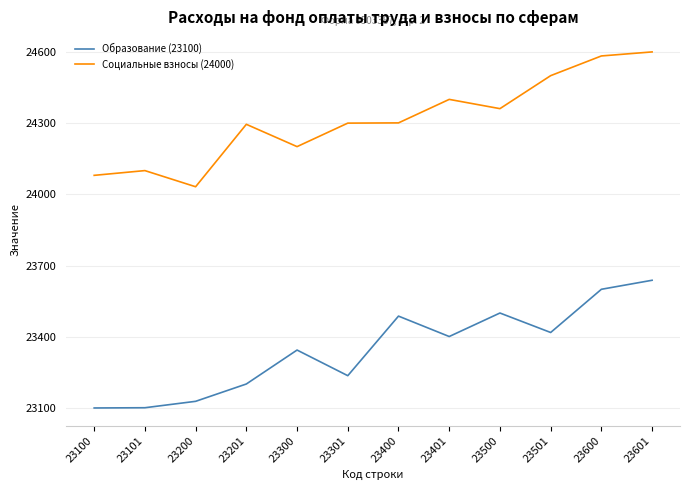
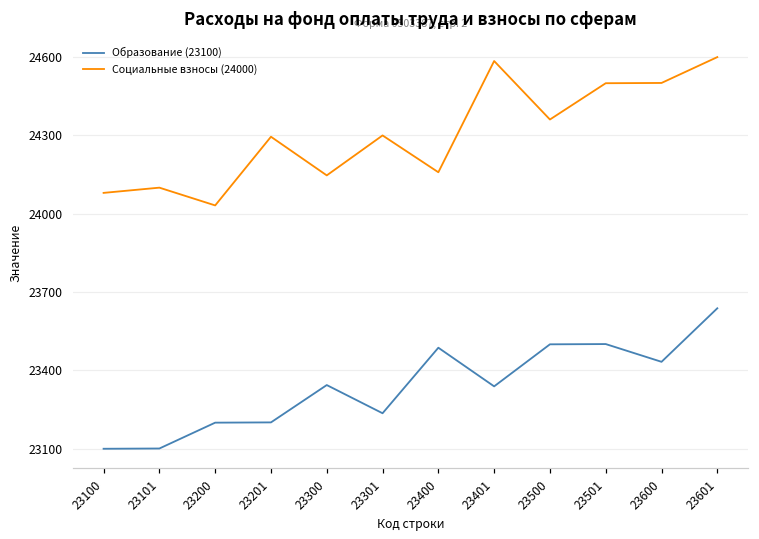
Образование (23100), 23200: 23130 -> 23200
Социальные взносы (24000), 23300: 24200 -> 24150
Социальные взносы (24000), 23400: 24300 -> 24160
Образование (23100), 23401: 23400 -> 23340
Социальные взносы (24000), 23401: 24400 -> 24590
Образование (23100), 23501: 23420 -> 23500
Образование (23100), 23600: 23600 -> 23430
Социальные взносы (24000), 23600: 24580 -> 24500
